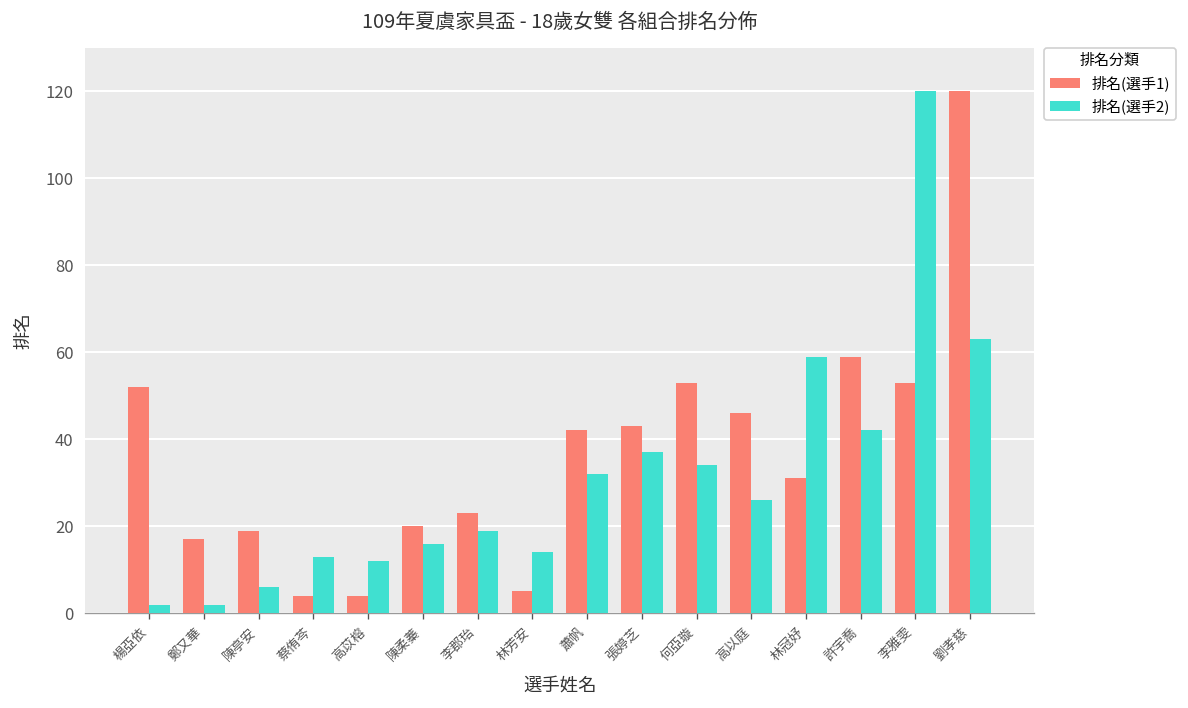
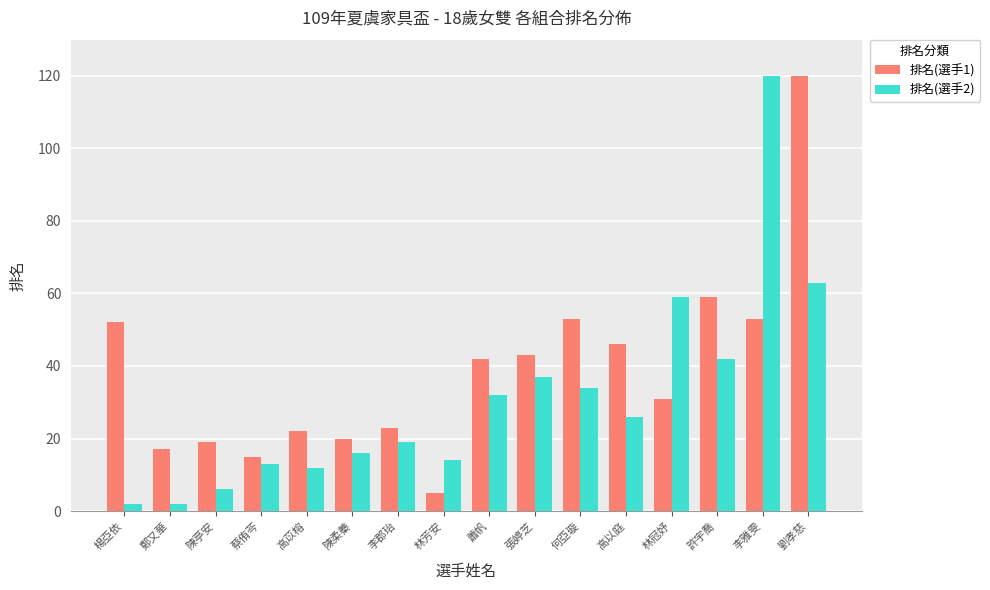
排名(選手1), 蔡侑芩: 4 -> 15
排名(選手1), 高苡榕: 4 -> 22
